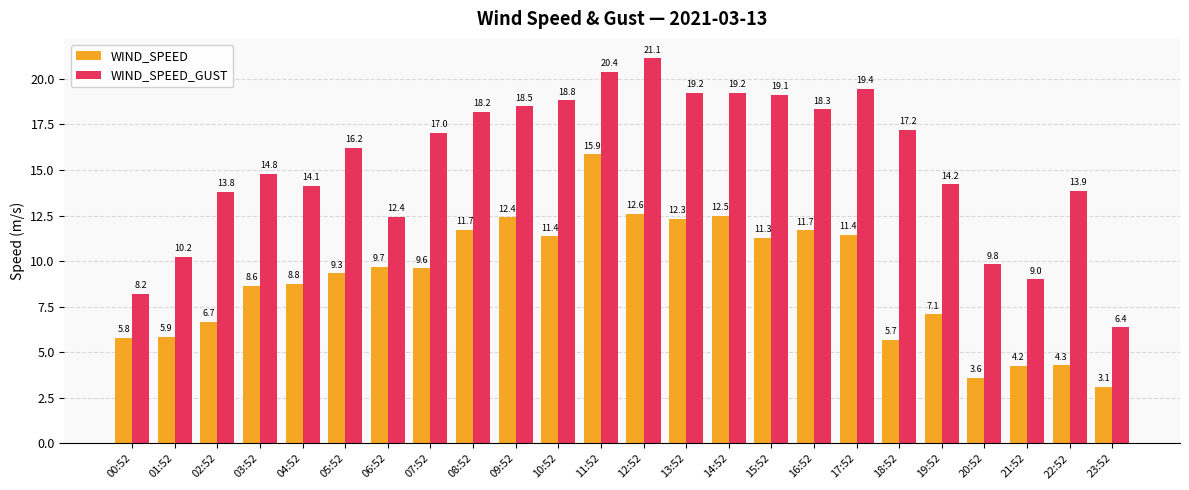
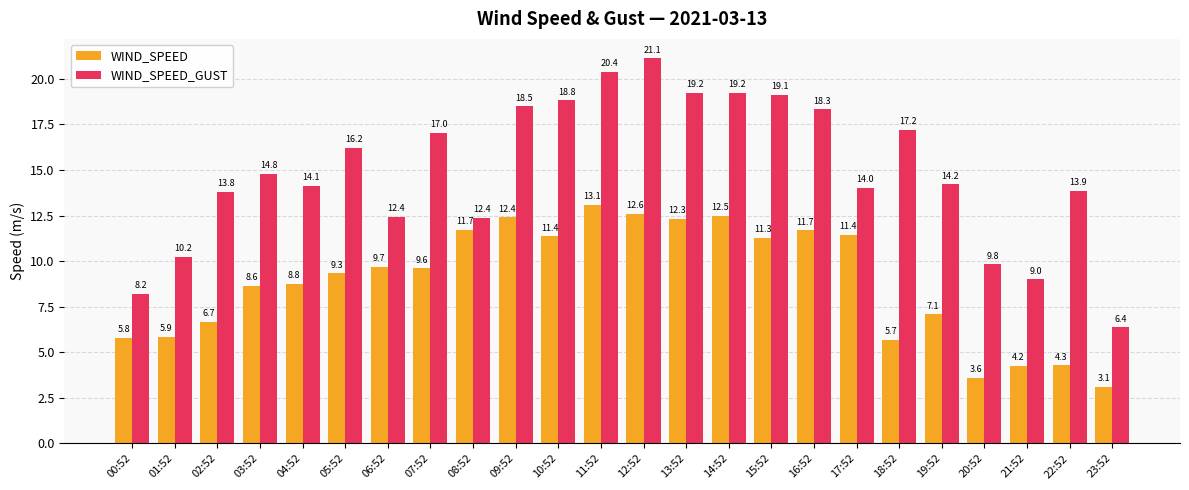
WIND_SPEED_GUST, 08:52: 18.2 -> 12.4
WIND_SPEED, 11:52: 15.9 -> 13.1
WIND_SPEED_GUST, 17:52: 19.4 -> 14.0
